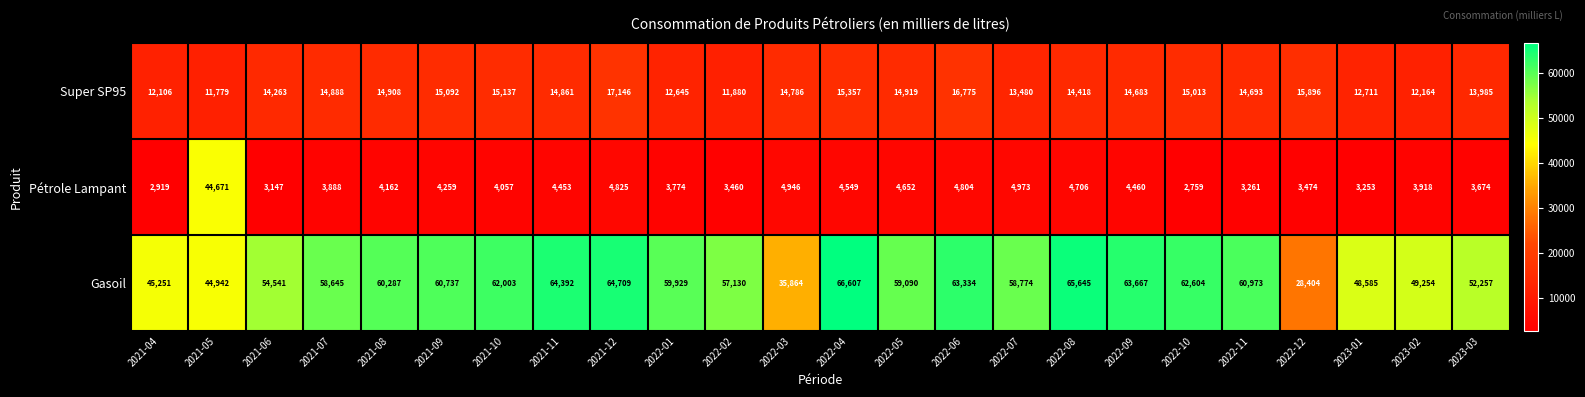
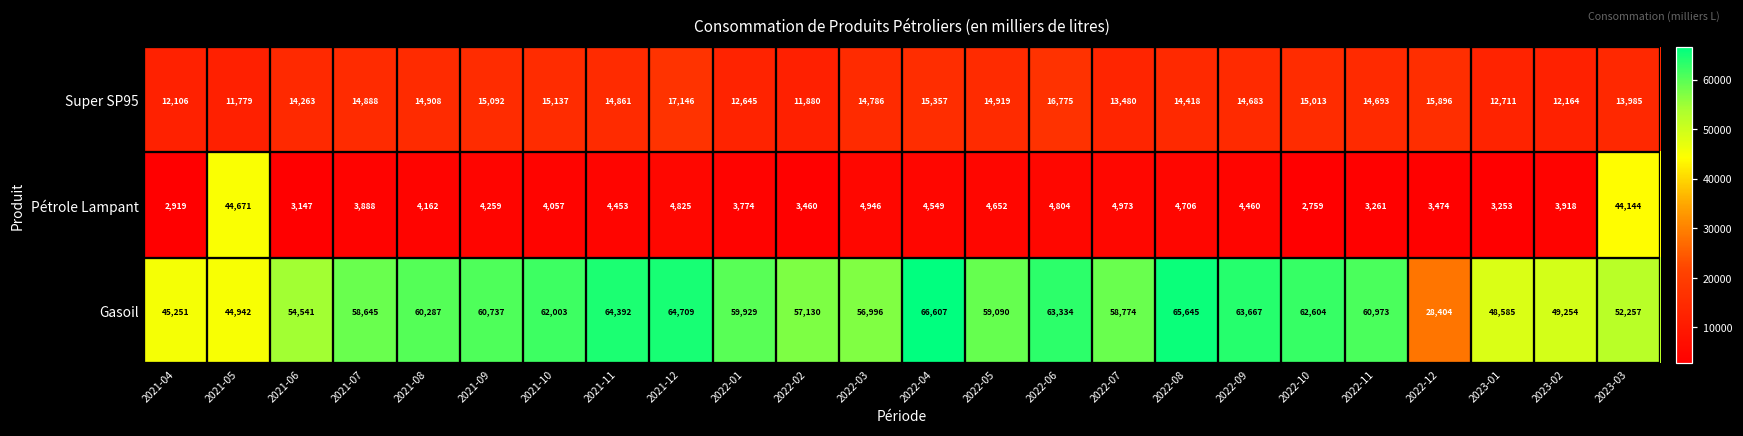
Pétrole Lampant, 2023-03: 3,674 -> 44,144
Gasoil, 2022-03: 35,864 -> 56,996
